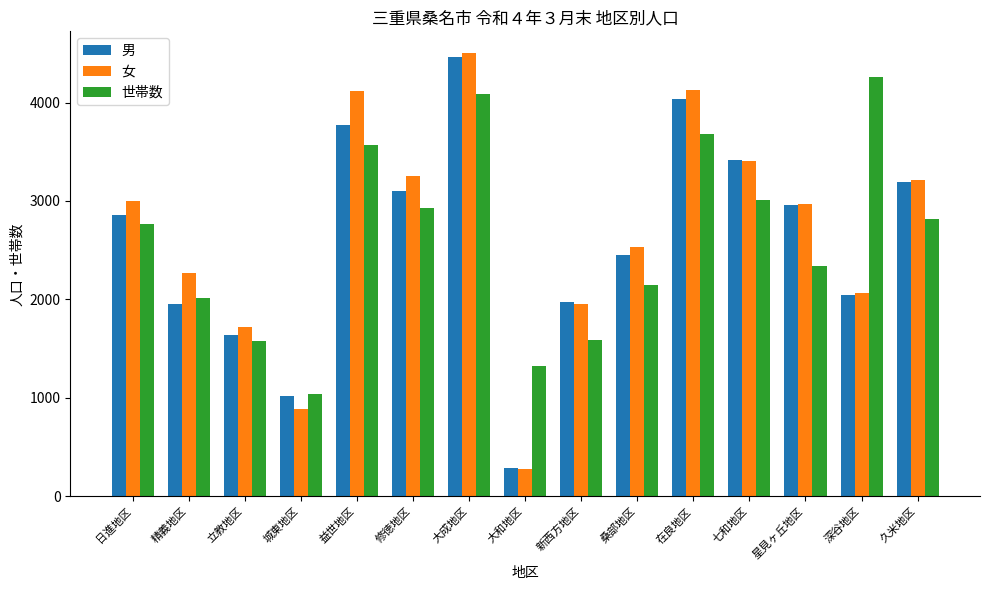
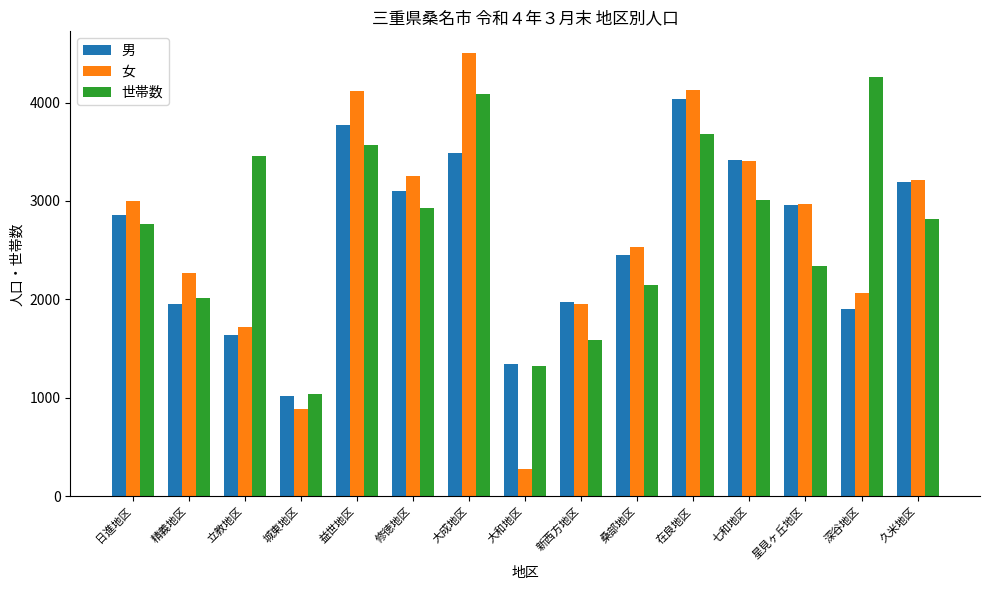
世帯数, 立教地区: 1600 -> 3500
男, 大成地区: 4500 -> 3500
男, 大和地区: 300 -> 1300
男, 深谷地区: 2000 -> 1900
